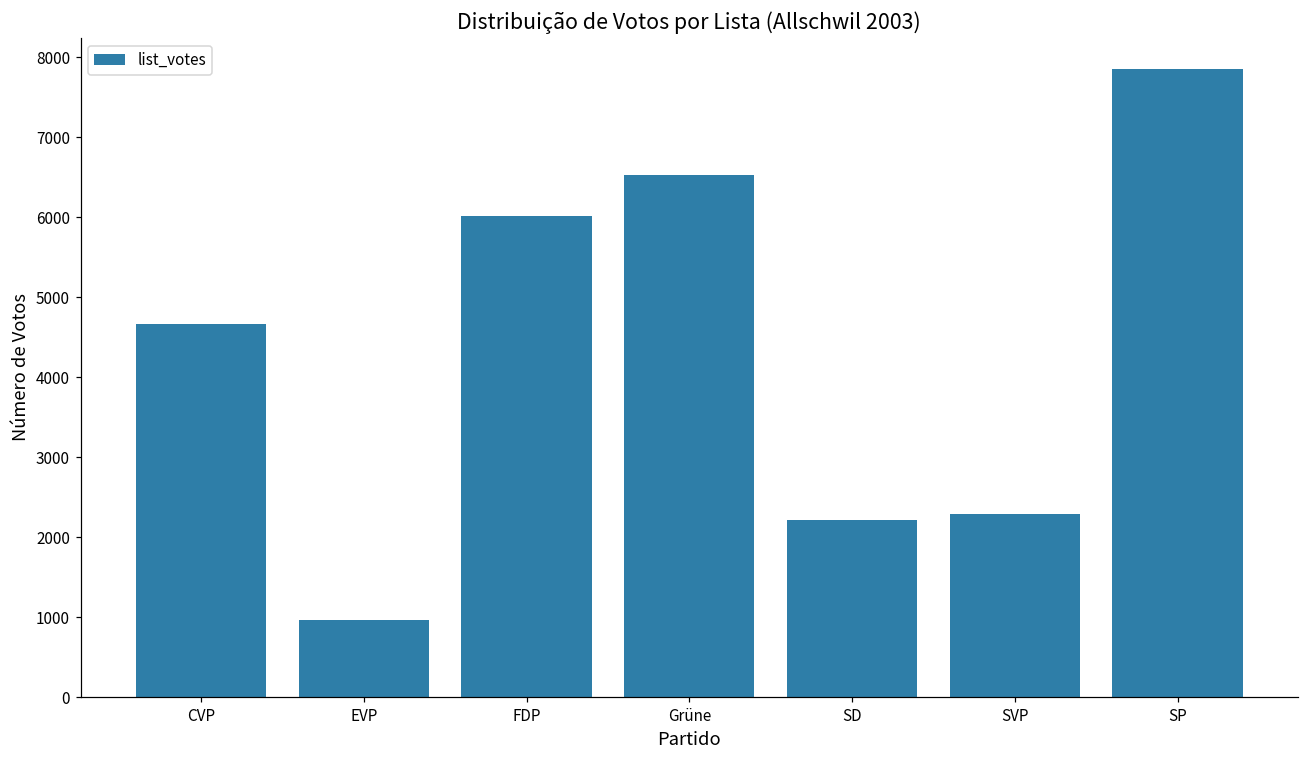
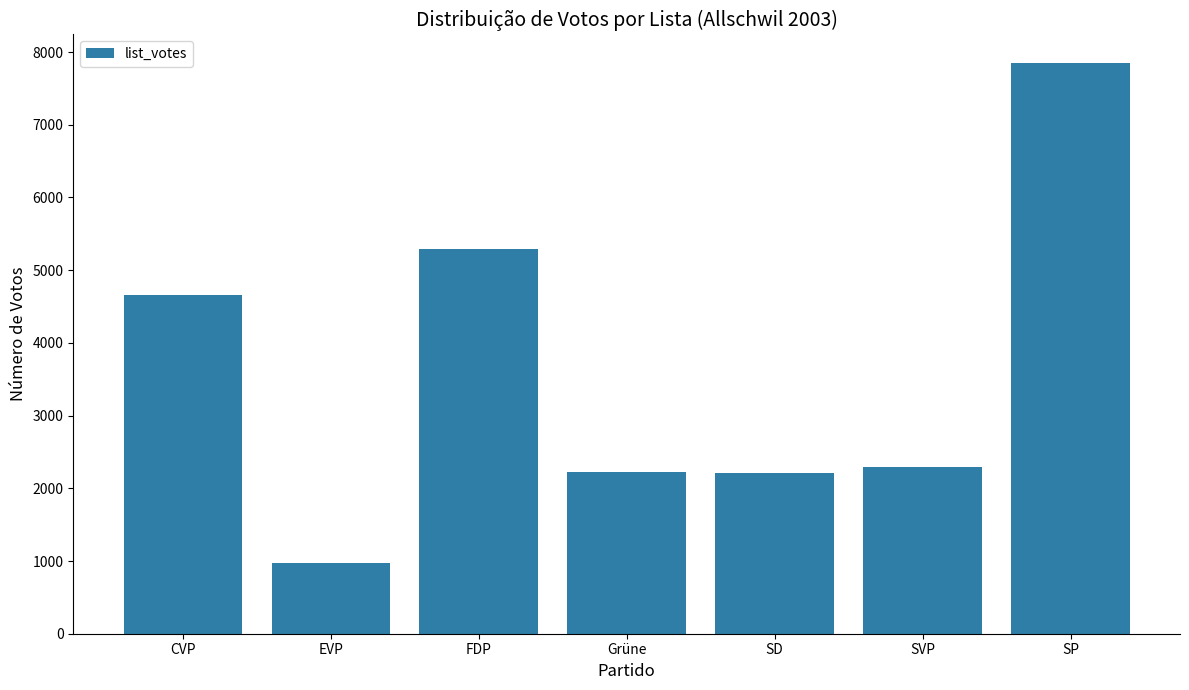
FDP: 6000 -> 5300
Grüne: 6500 -> 2200
